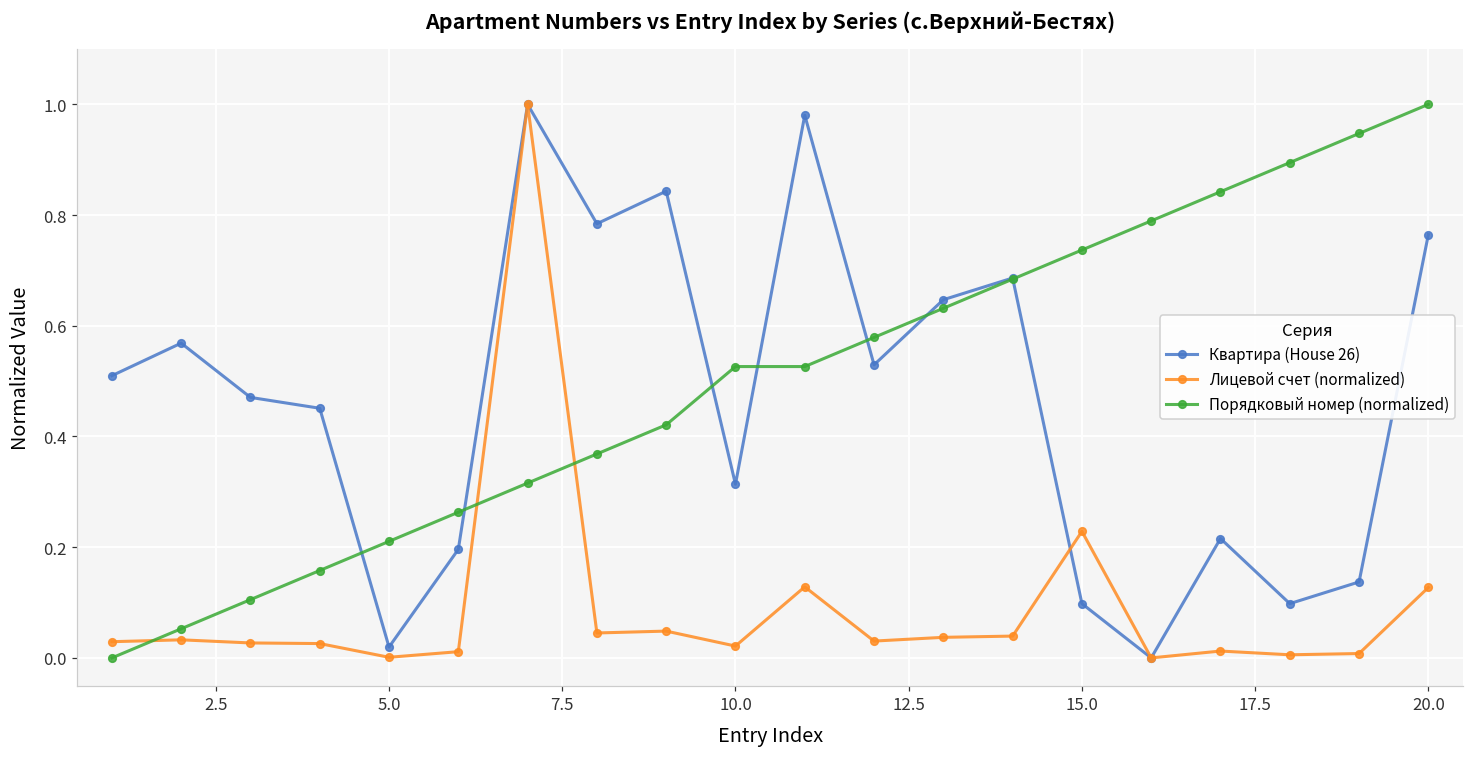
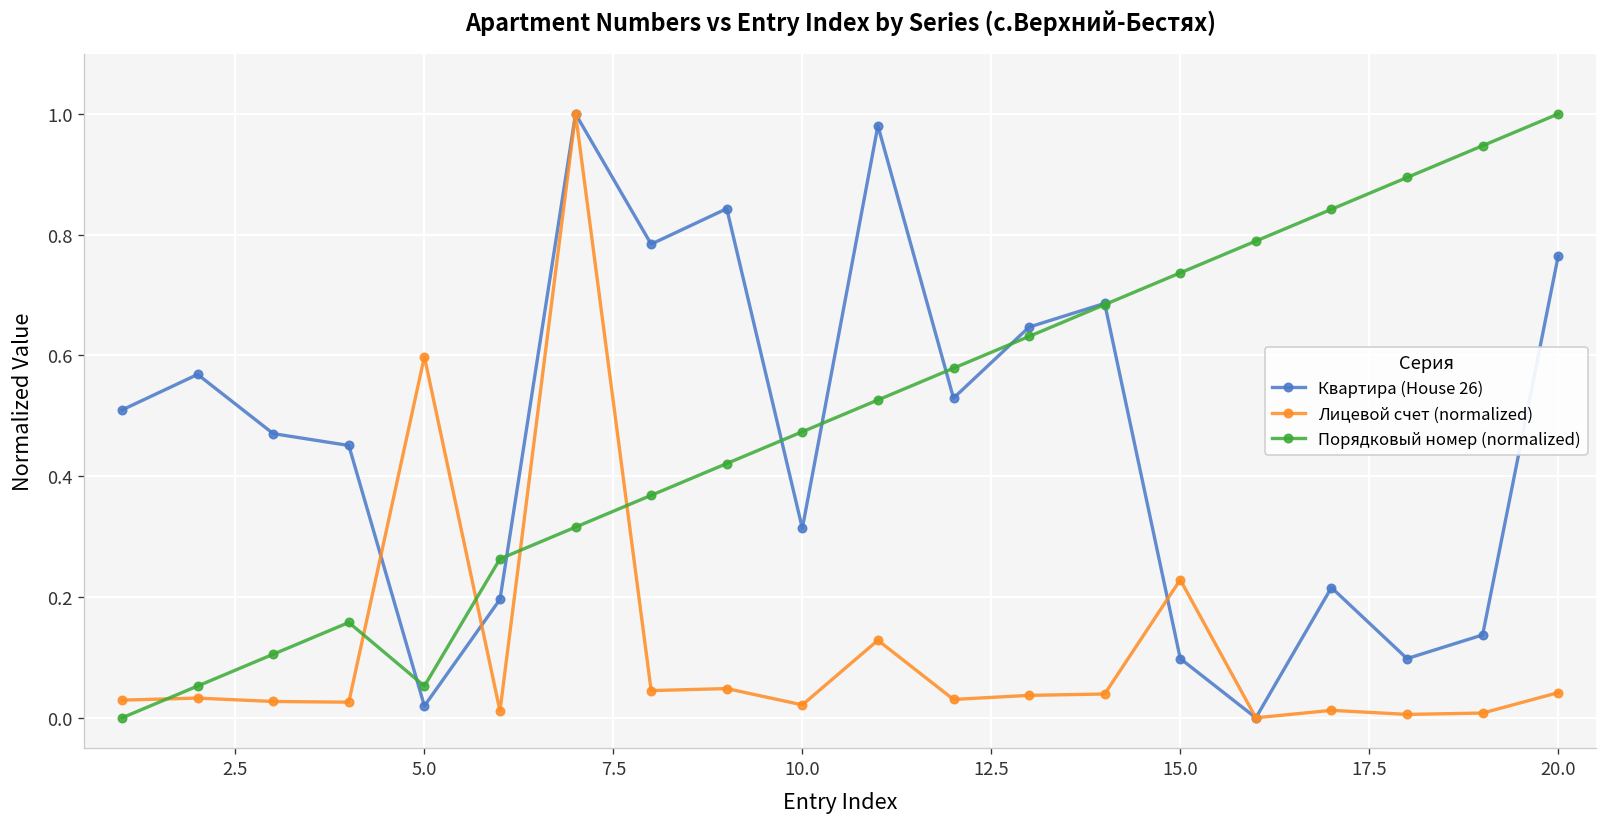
Лицевой счет (normalized), 5.0: 0.00 -> 0.60
Порядковый номер (normalized), 5.0: 0.21 -> 0.05
Порядковый номер (normalized), 10.0: 0.53 -> 0.47
Лицевой счет (normalized), 20.0: 0.13 -> 0.04
